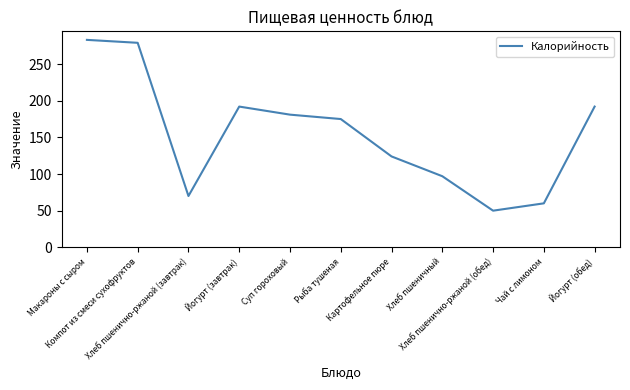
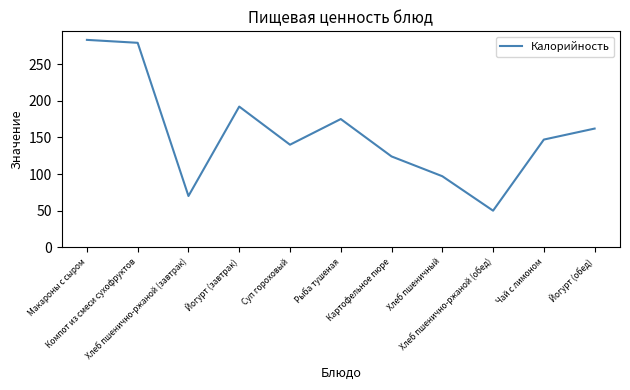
Суп гороховый: 180 -> 140
Чай с лимоном: 60 -> 150
Йогурт (обед): 190 -> 160
